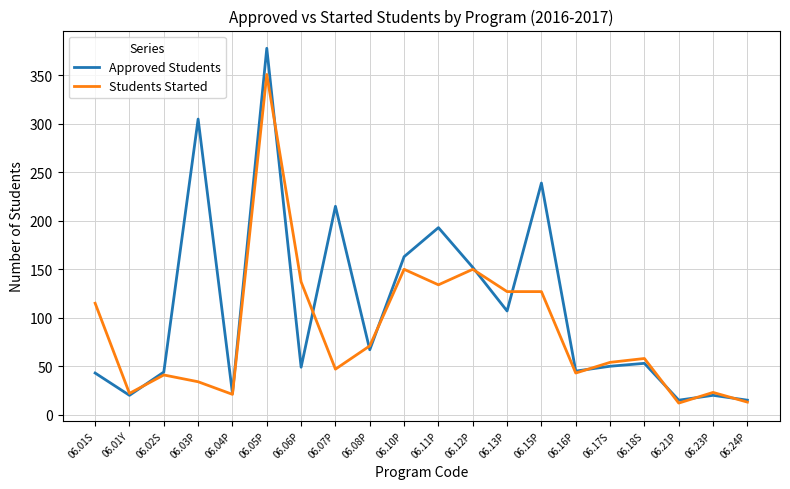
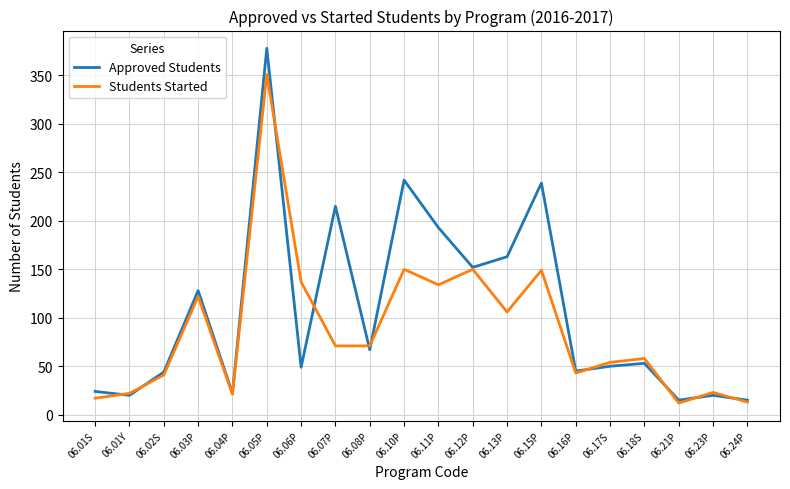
Approved Students, 06.01S: 40 -> 20
Students Started, 06.01S: 120 -> 20
Approved Students, 06.03P: 310 -> 130
Students Started, 06.03P: 30 -> 120
Students Started, 06.07P: 50 -> 70
Approved Students, 06.10P: 160 -> 240
Approved Students, 06.13P: 110 -> 160
Students Started, 06.13P: 130 -> 110
Students Started, 06.15P: 130 -> 150
